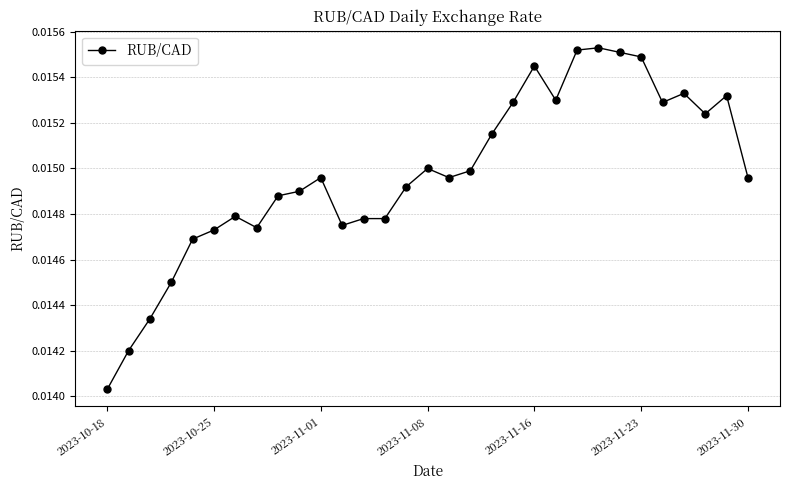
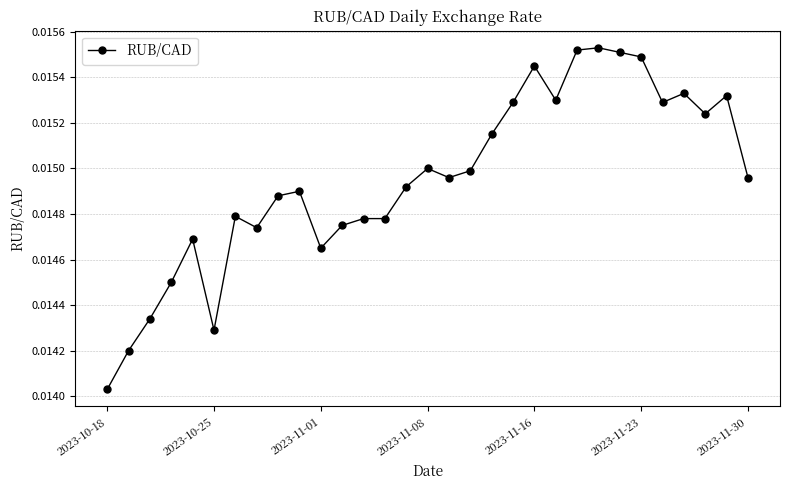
2023-10-25: 0.01473 -> 0.01429
2023-11-01: 0.01496 -> 0.01465
